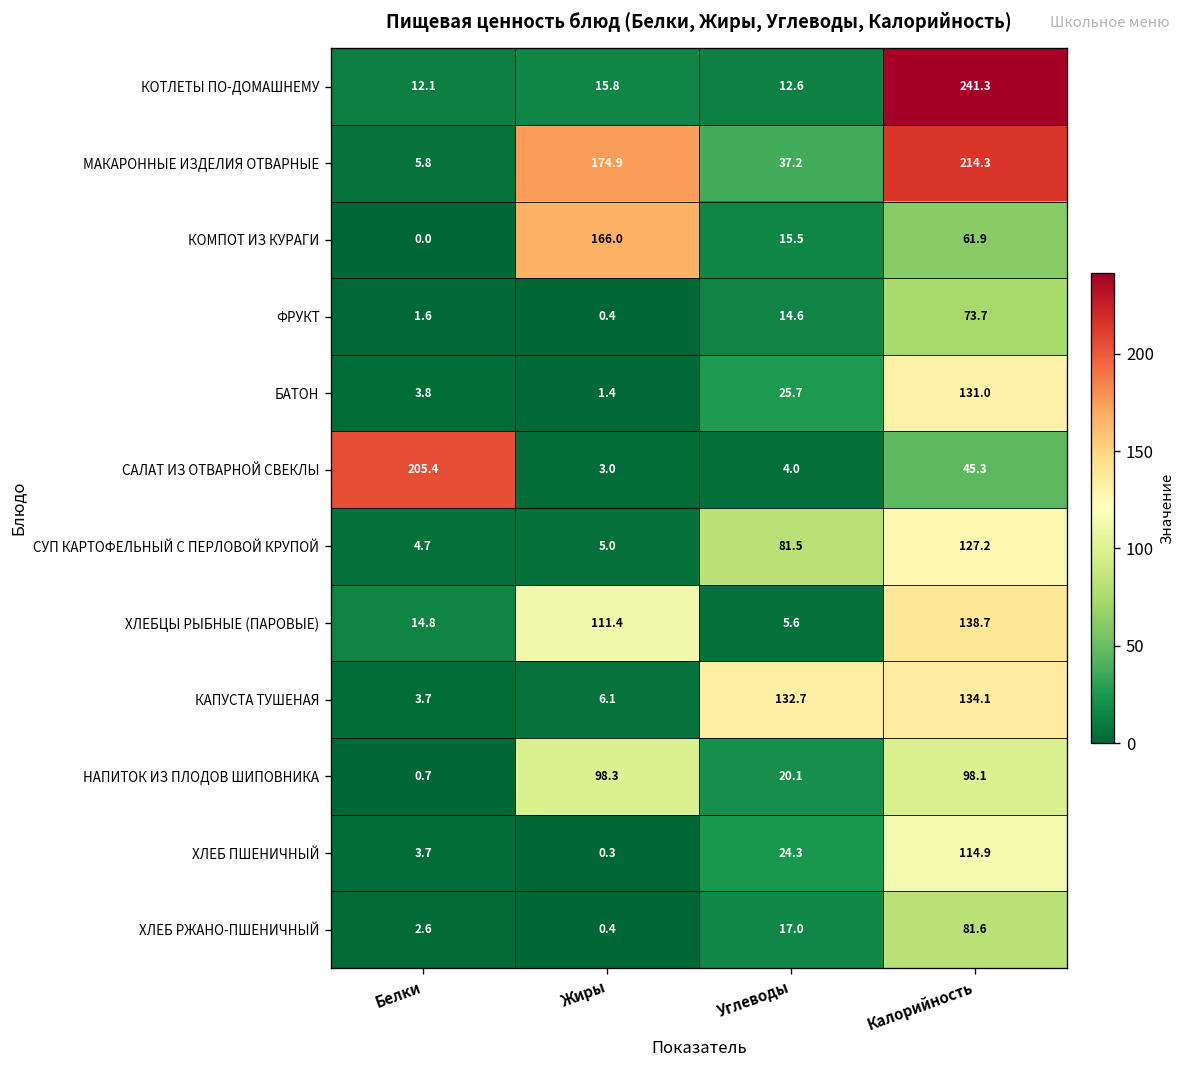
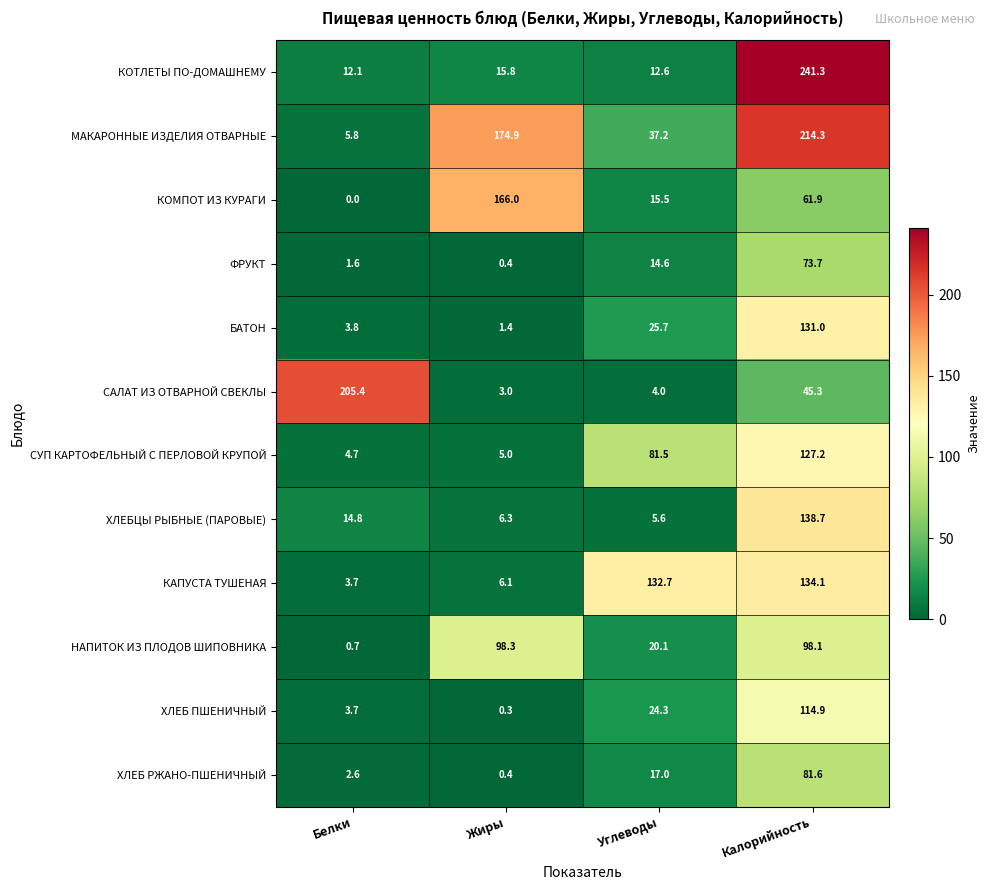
ХЛЕБЦЫ РЫБНЫЕ (ПАРОВЫЕ), Жиры: 111.4 -> 6.3
